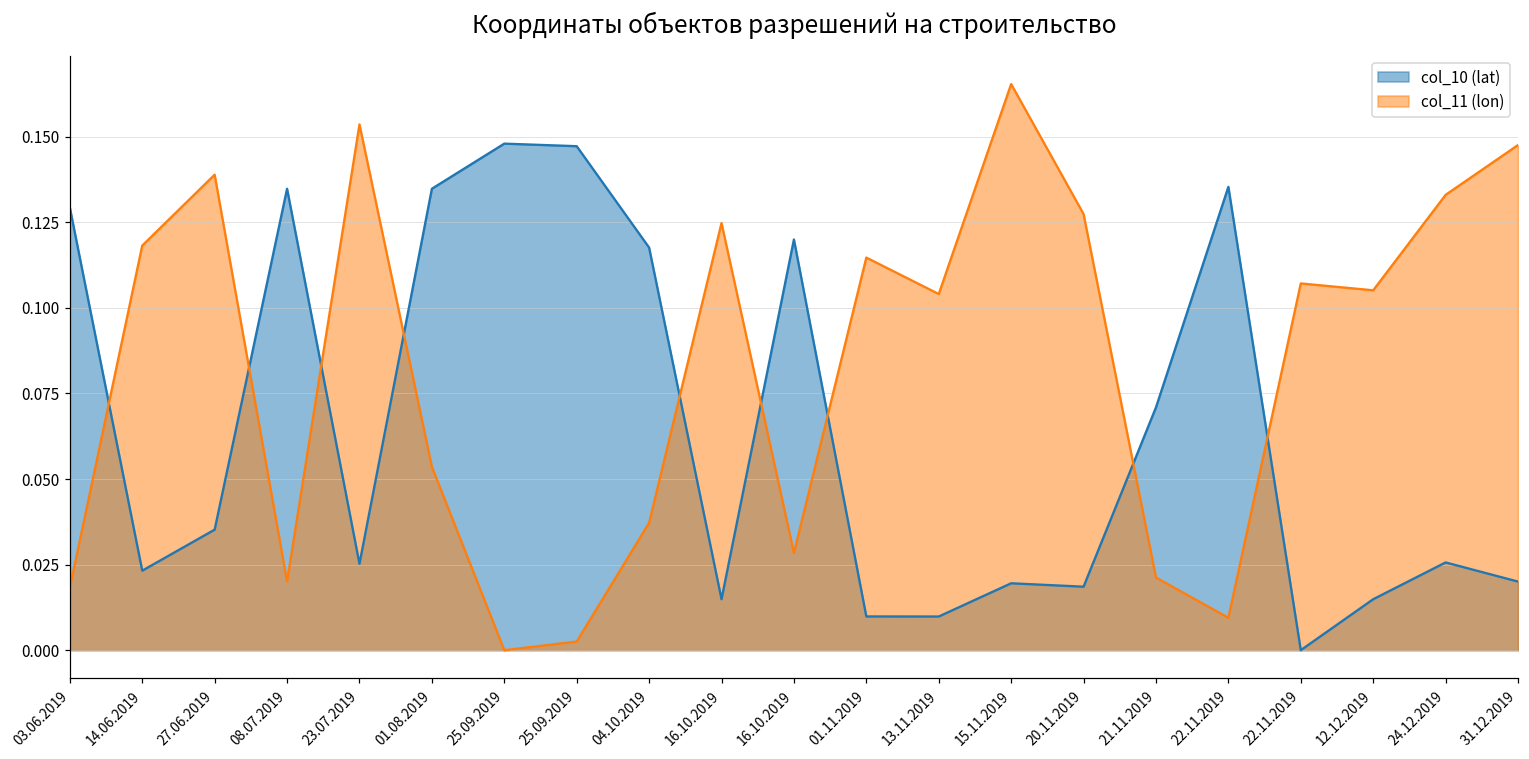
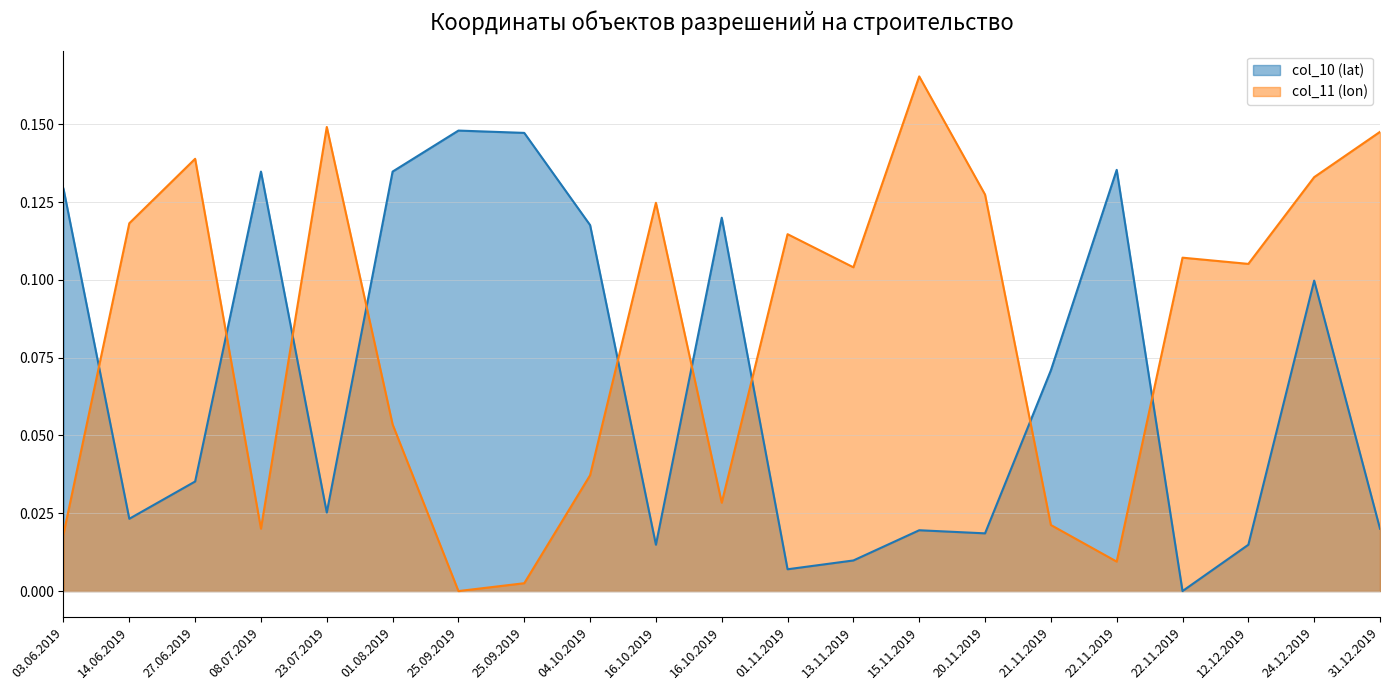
col_11 (lon), 23.07.2019: 0.154 -> 0.149
col_10 (lat), 01.11.2019: 0.010 -> 0.007
col_10 (lat), 24.12.2019: 0.026 -> 0.100
